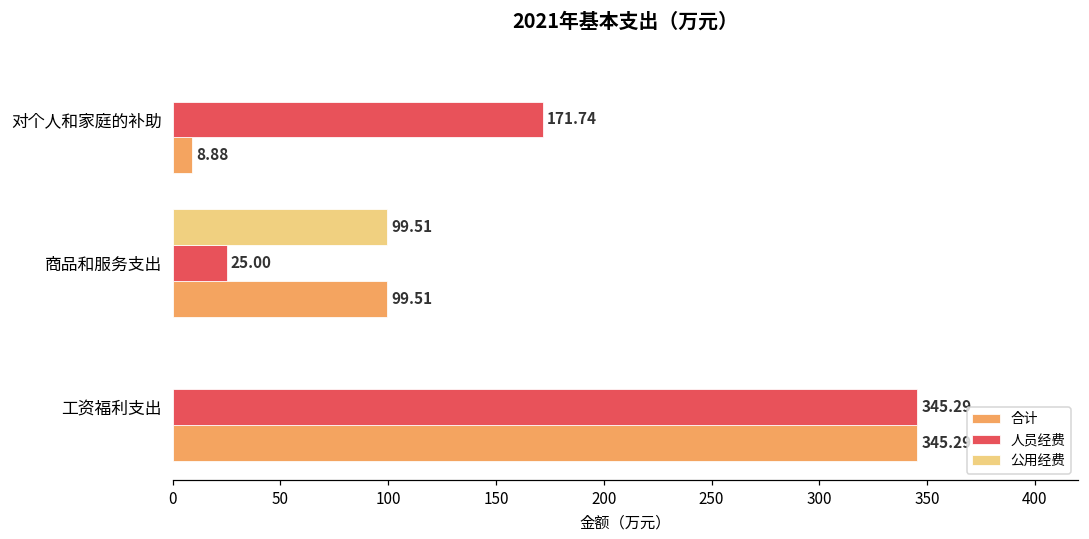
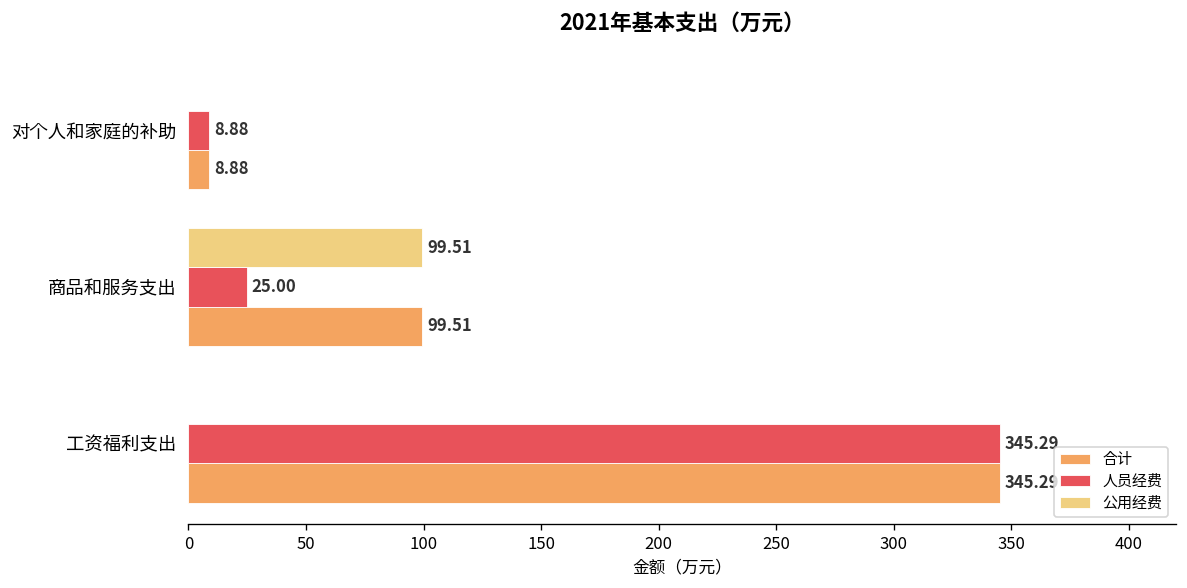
人员经费, 对个人和家庭的补助: 171.74 -> 8.88
